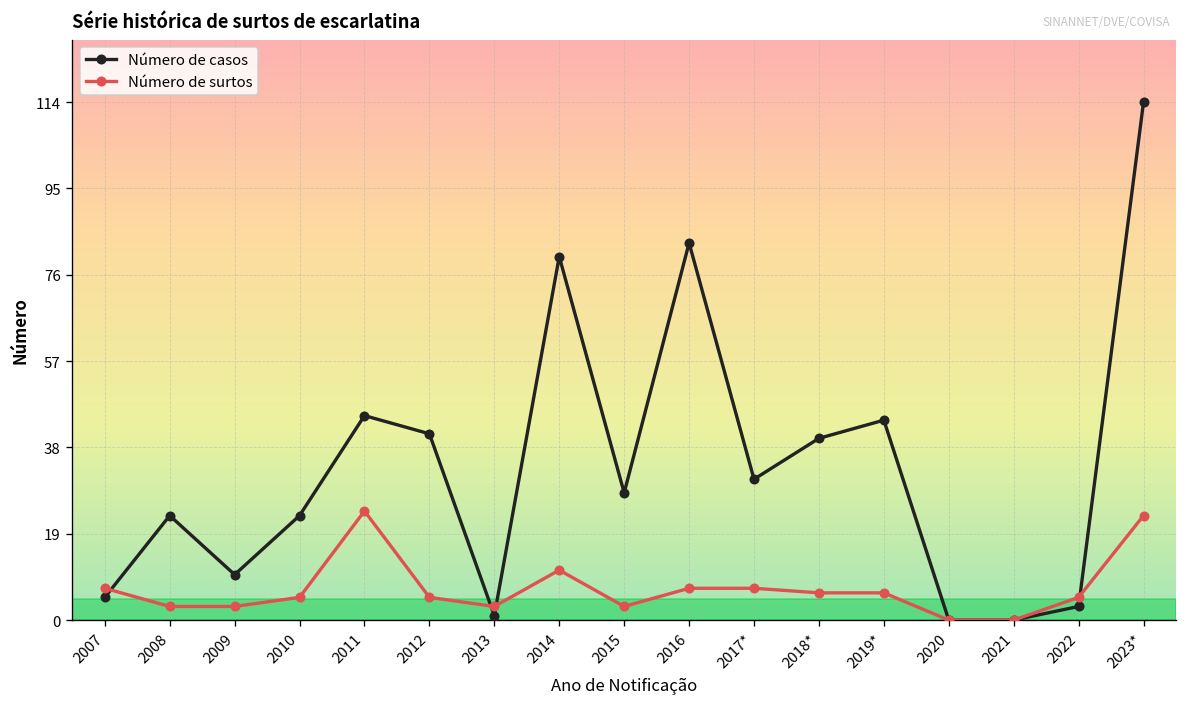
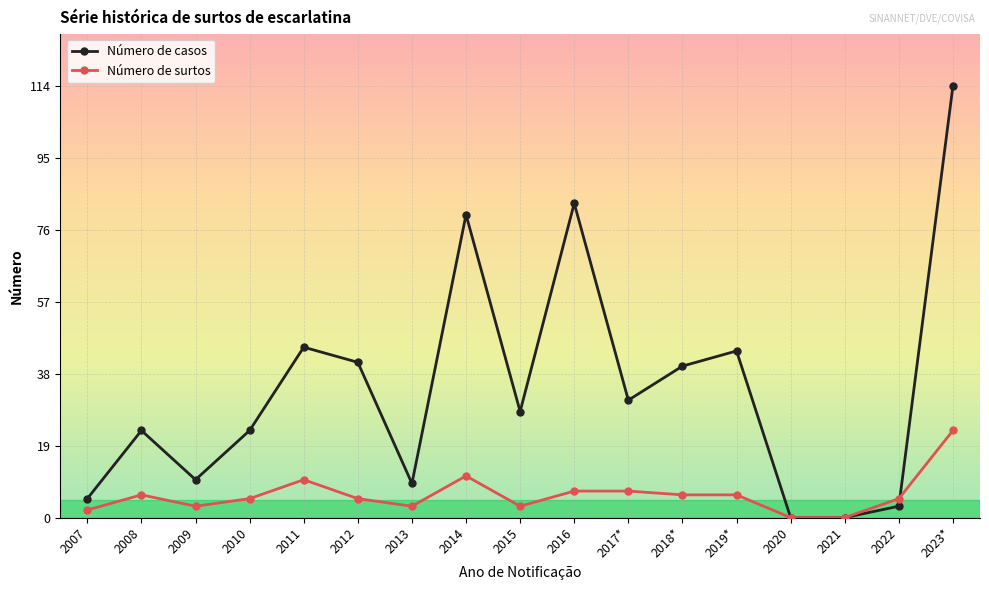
Número de surtos, 2007: 7 -> 2
Número de surtos, 2008: 3 -> 6
Número de surtos, 2011: 24 -> 10
Número de casos, 2013: 1 -> 9
